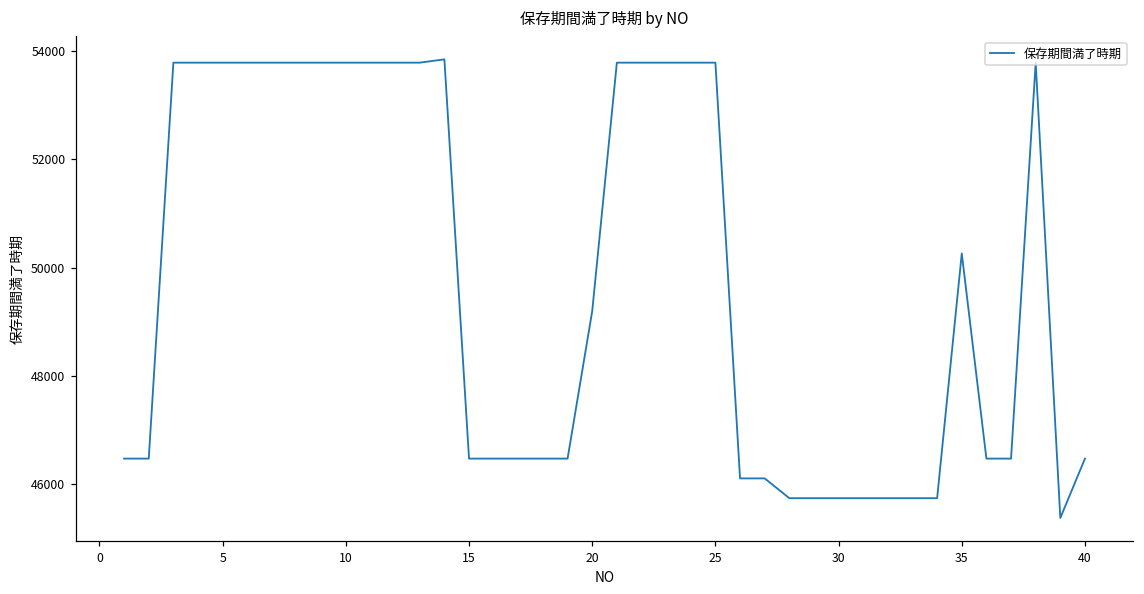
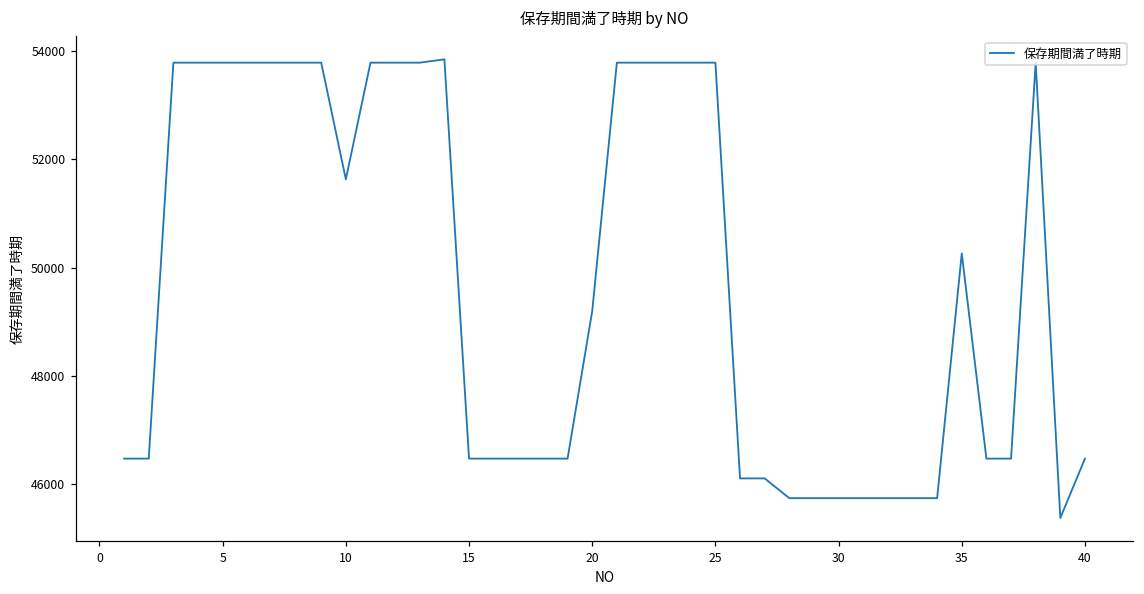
10: 53800 -> 51600
